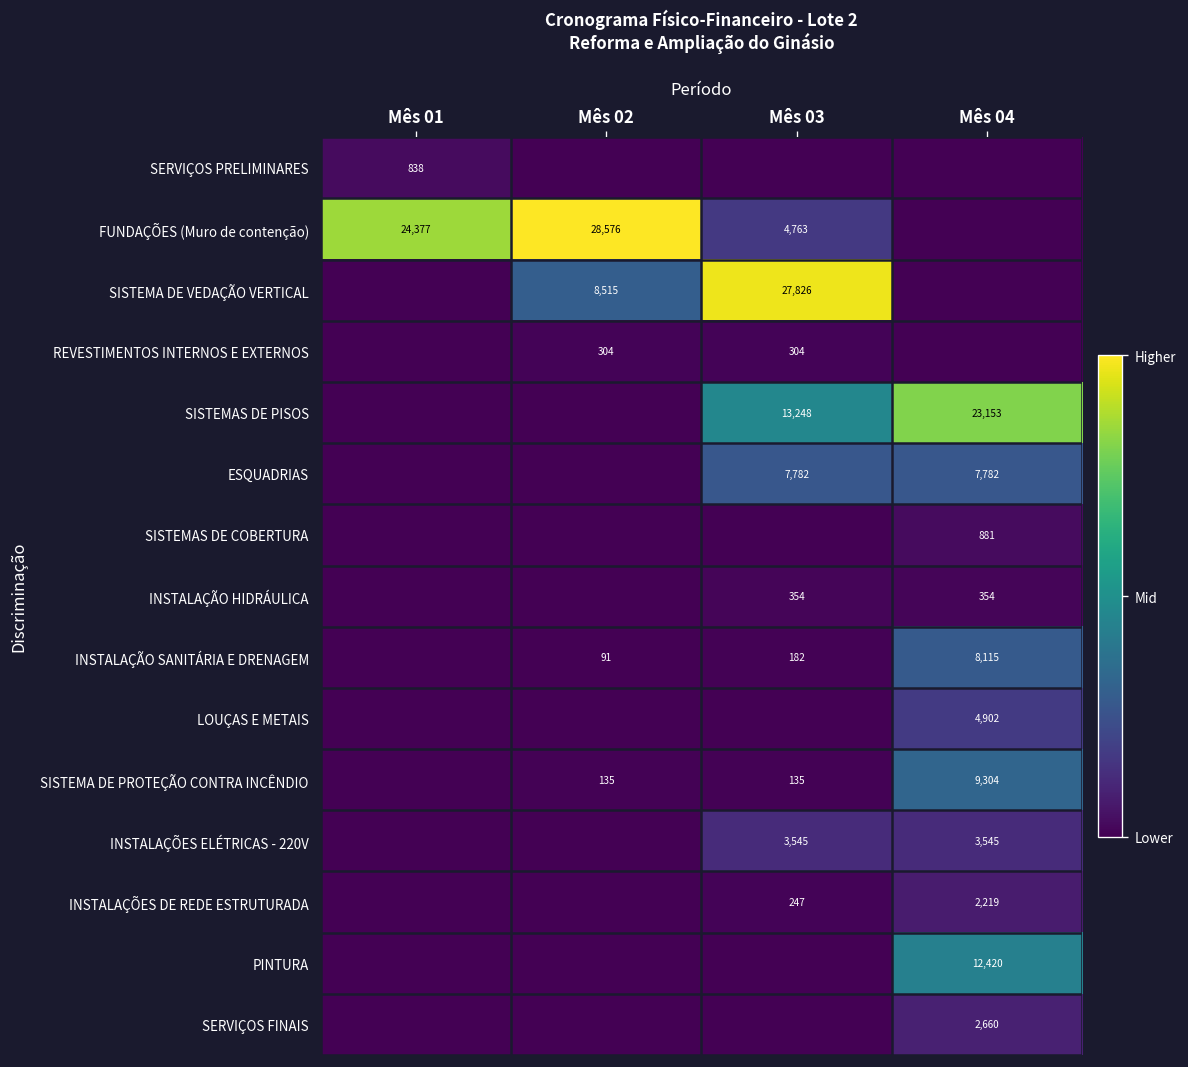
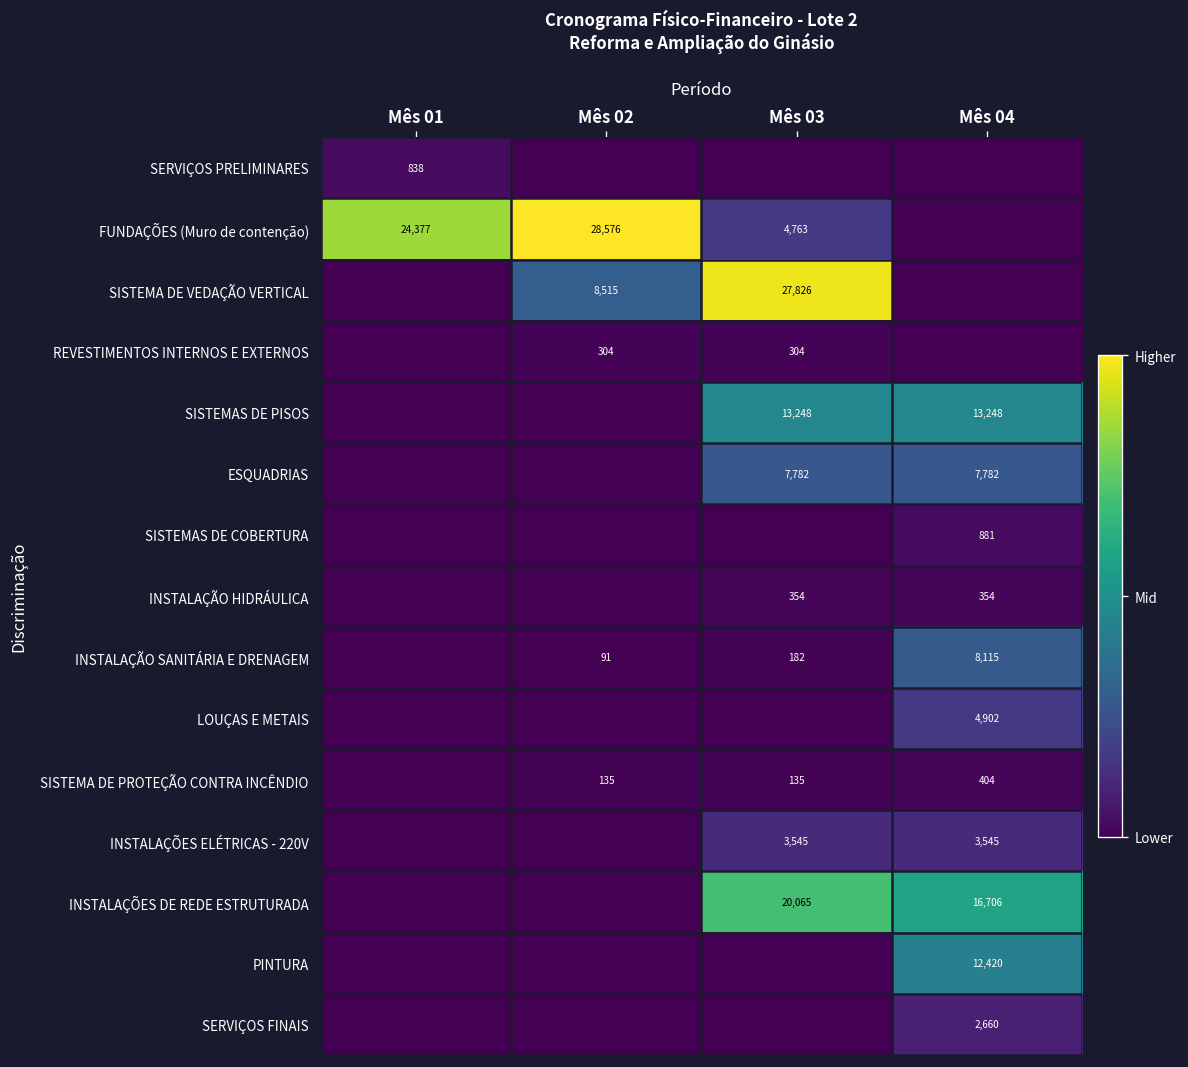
SISTEMAS DE PISOS, Mês 04: 23,153 -> 13,248
SISTEMA DE PROTEÇÃO CONTRA INCÊNDIO, Mês 04: 9,304 -> 404
INSTALAÇÕES DE REDE ESTRUTURADA, Mês 03: 247 -> 20,065
INSTALAÇÕES DE REDE ESTRUTURADA, Mês 04: 2,219 -> 16,706
